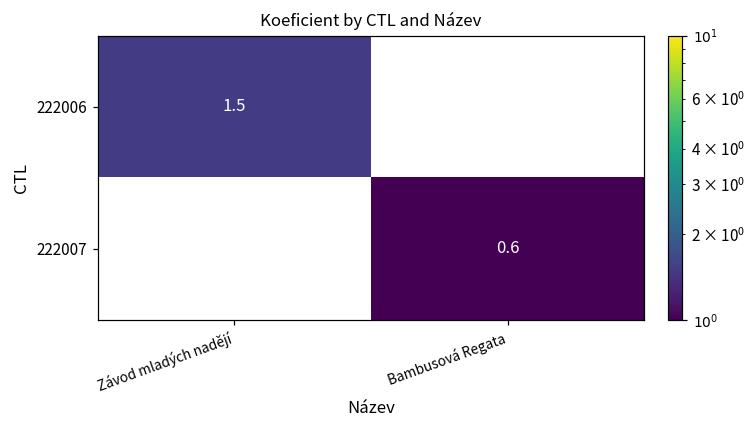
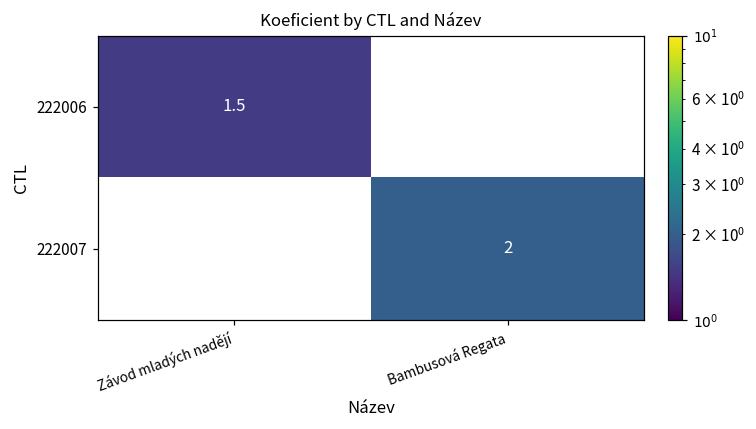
222007, Bambusová Regata: 0.6 -> 2
